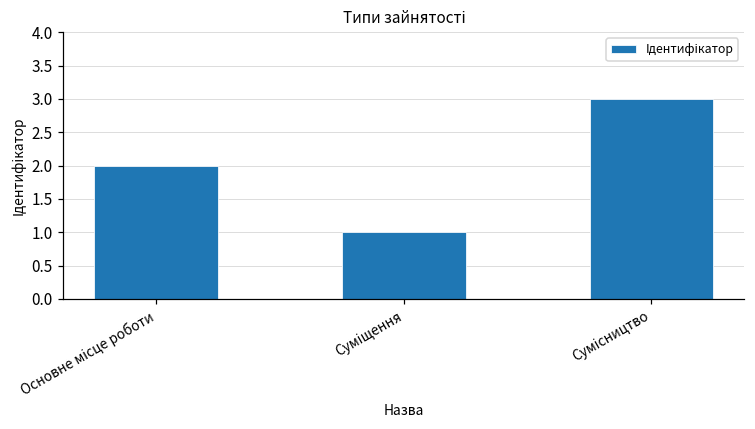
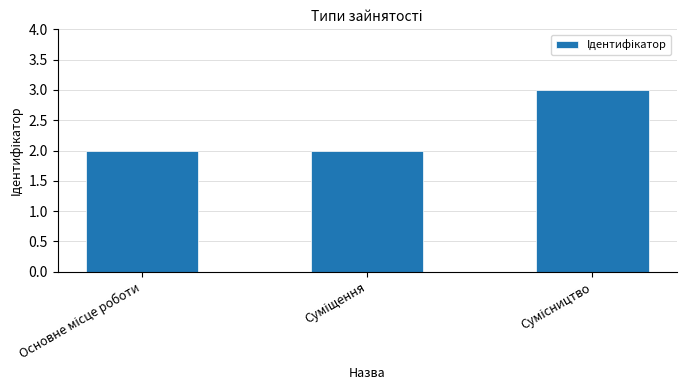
Суміщення: 1 -> 2
